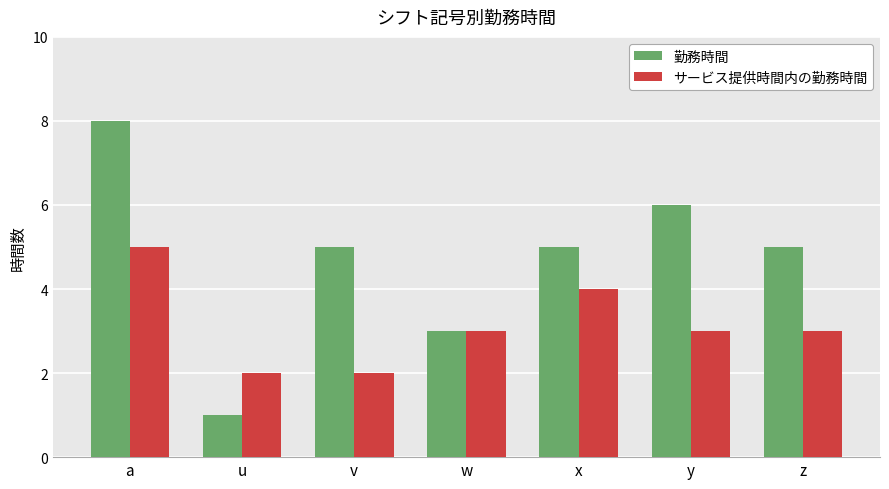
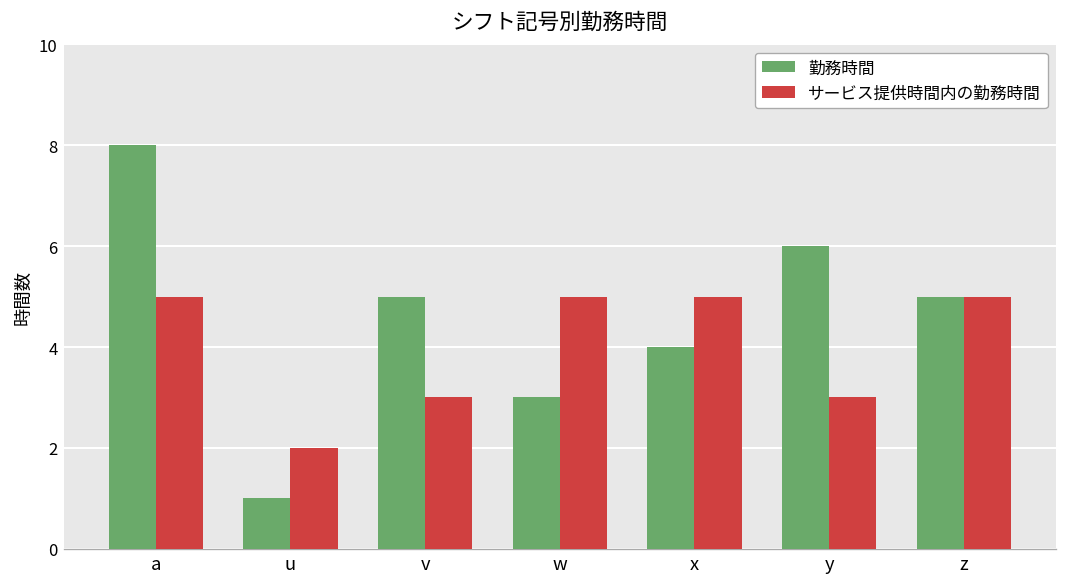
サービス提供時間内の勤務時間, v: 2 -> 3
サービス提供時間内の勤務時間, w: 3 -> 5
勤務時間, x: 5 -> 4
サービス提供時間内の勤務時間, x: 4 -> 5
サービス提供時間内の勤務時間, z: 3 -> 5
